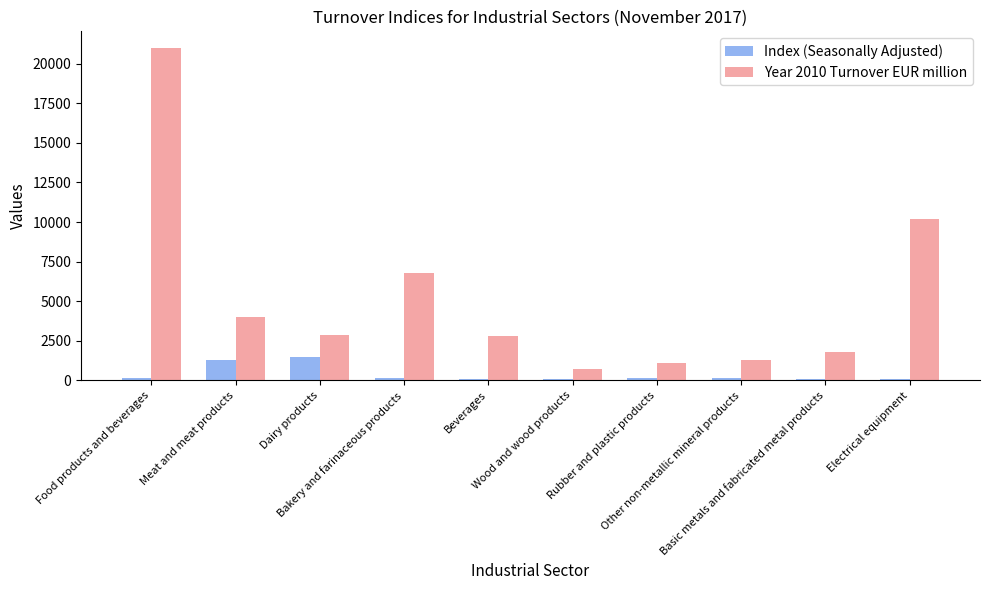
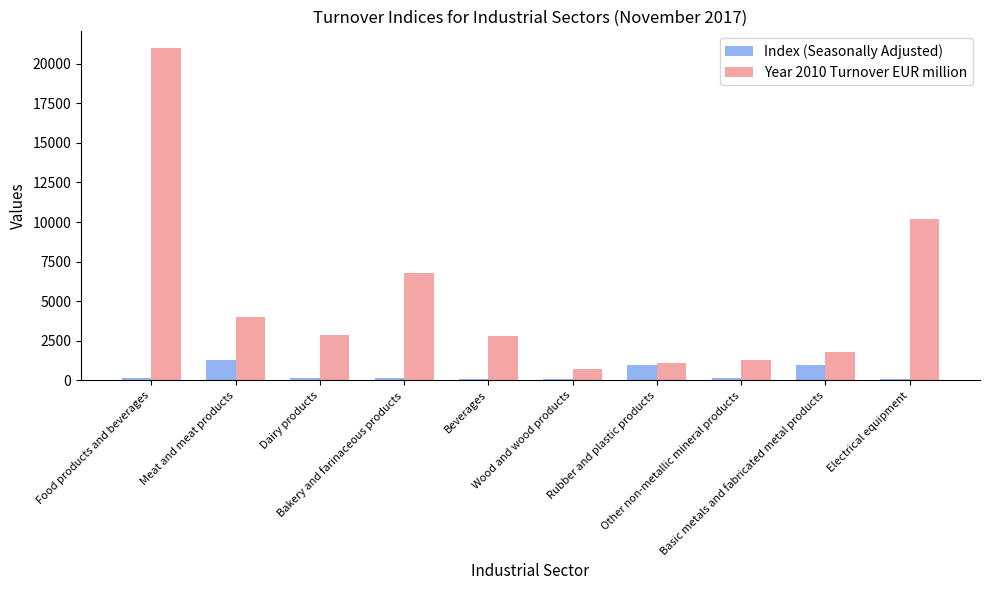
Index (Seasonally Adjusted), Dairy products: 1500 -> 200
Index (Seasonally Adjusted), Rubber and plastic products: 100 -> 1000
Index (Seasonally Adjusted), Basic metals and fabricated metal products: 100 -> 1000
